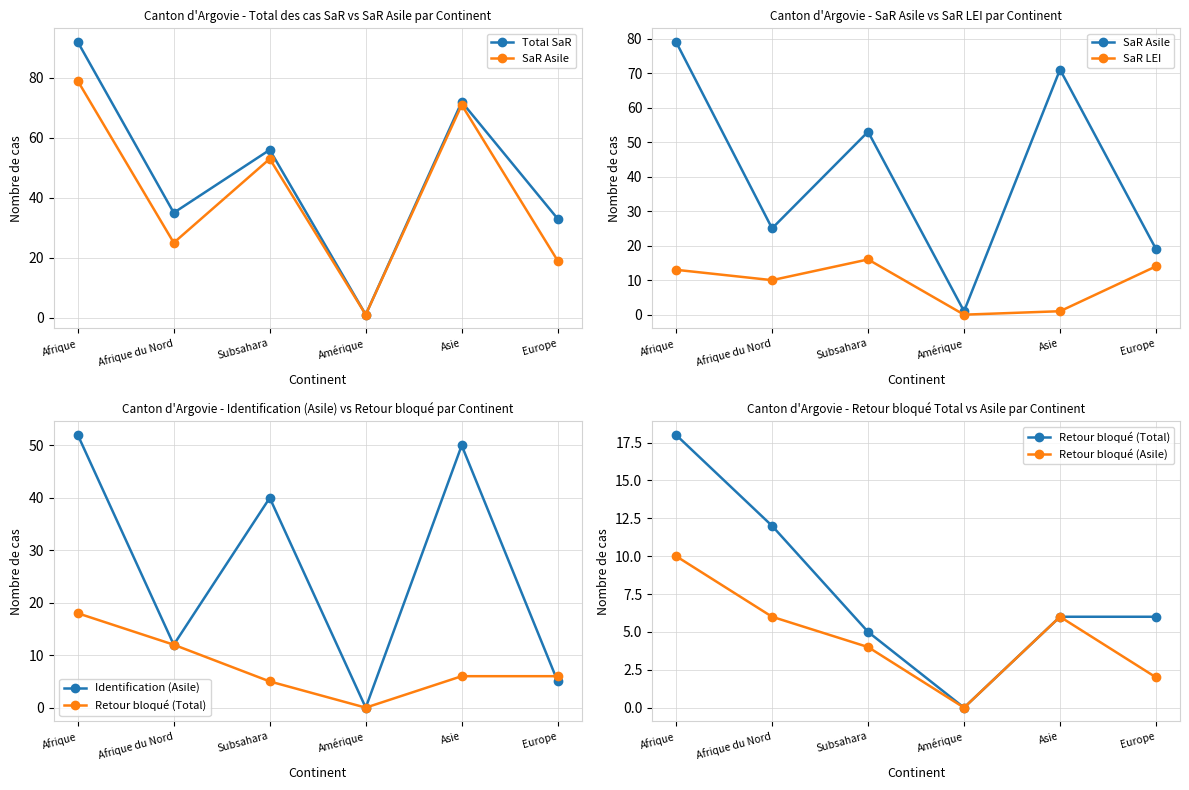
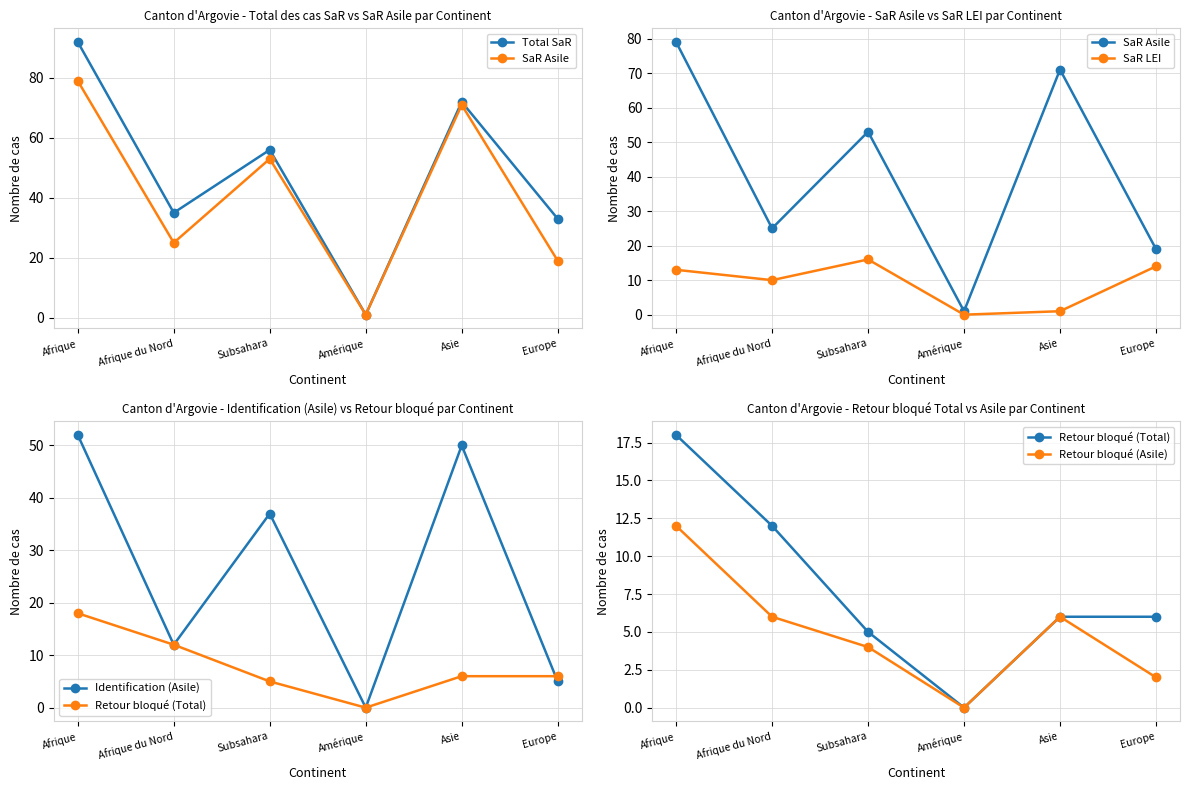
Canton d'Argovie - Identification (Asile) vs Retour bloqué par Continent, Identification (Asile), Subsahara: 40 -> 37
Canton d'Argovie - Retour bloqué Total vs Asile par Continent, Retour bloqué (Asile), Afrique: 10 -> 12
